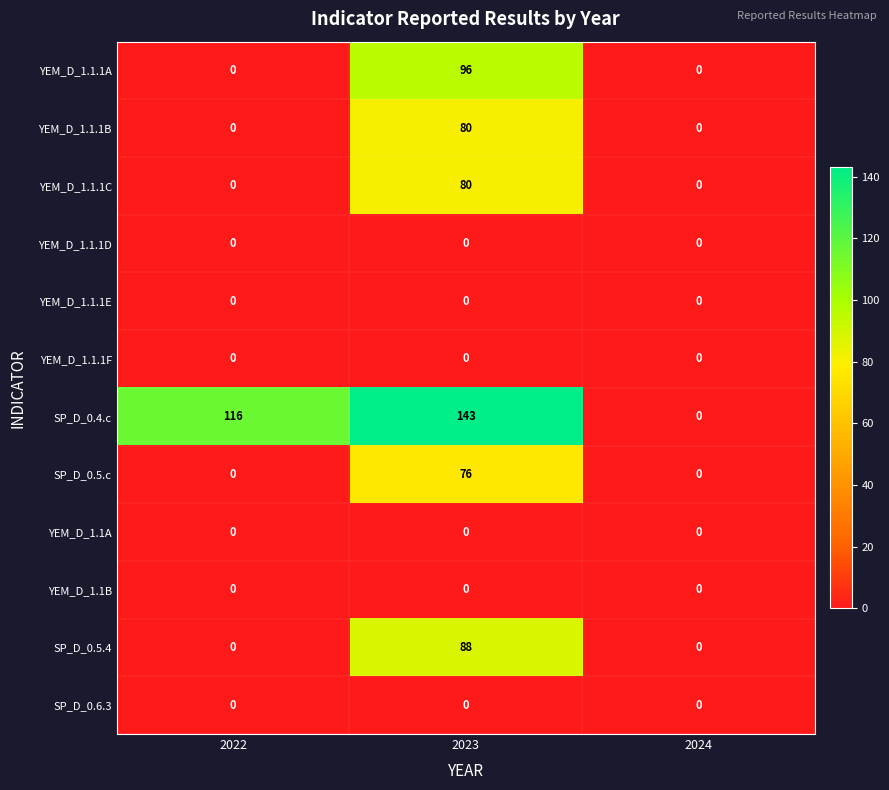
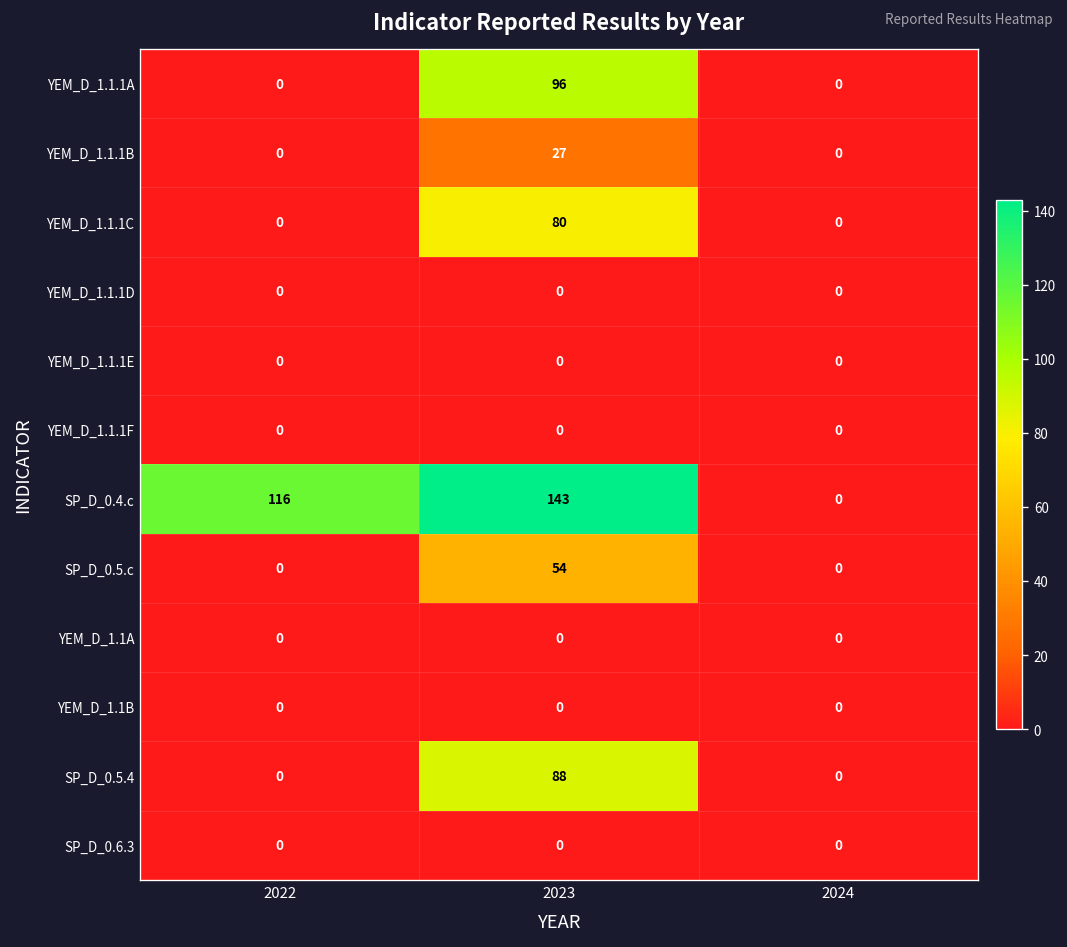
YEM_D_1.1.1B, 2023: 80 -> 27
SP_D_0.5.c, 2023: 76 -> 54
